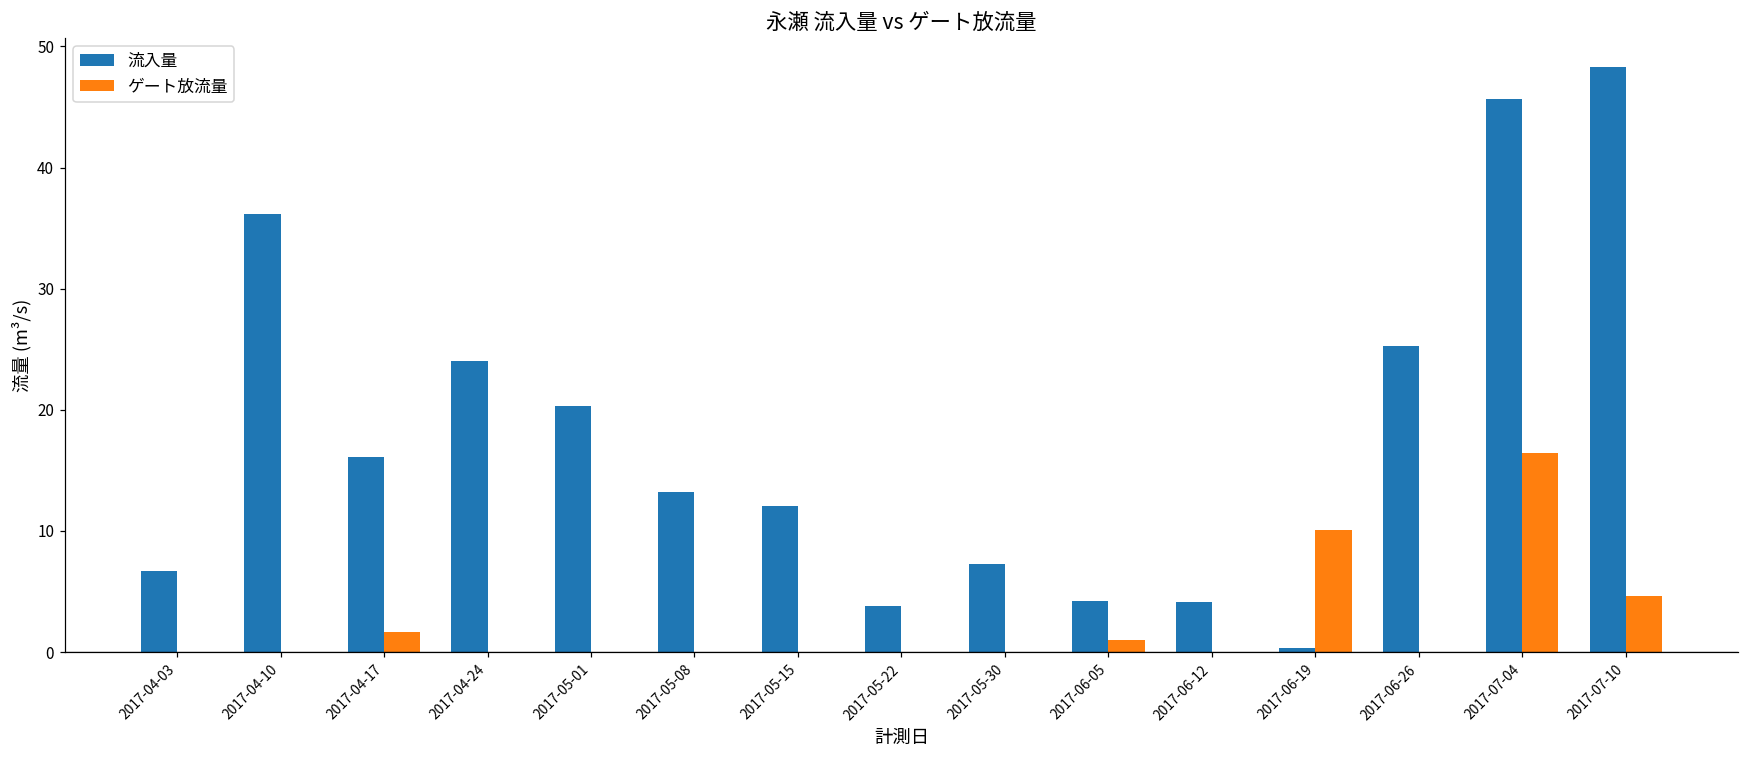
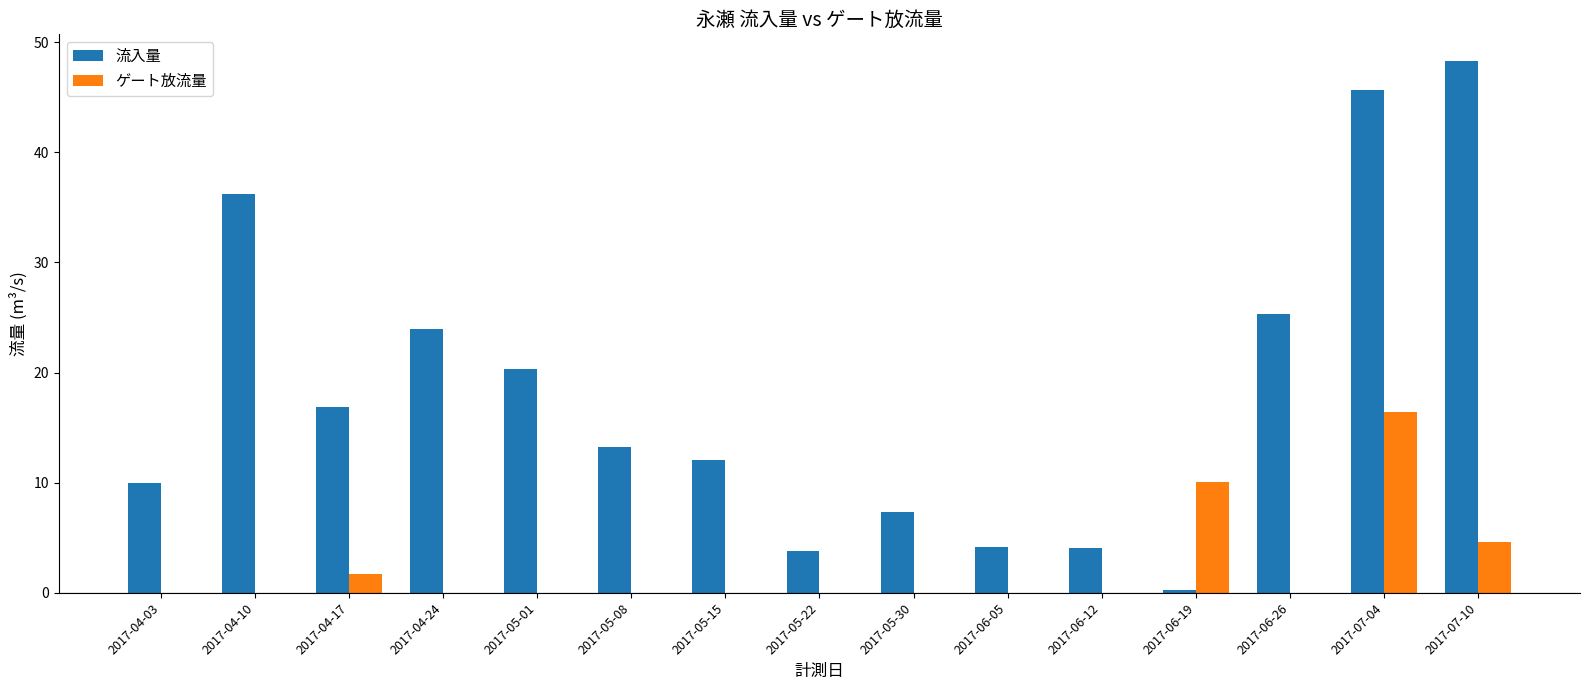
流入量, 2017-04-03: 6.7 -> 10.0
流入量, 2017-04-17: 16.1 -> 16.9
ゲート放流量, 2017-06-05: 1 -> 0
